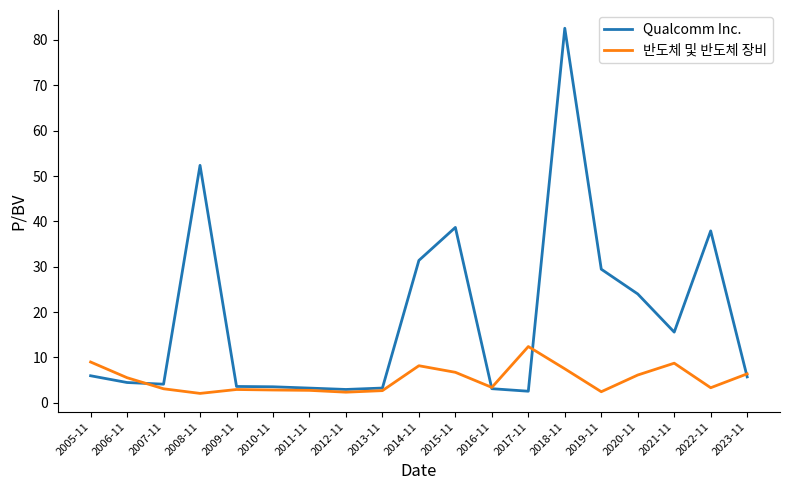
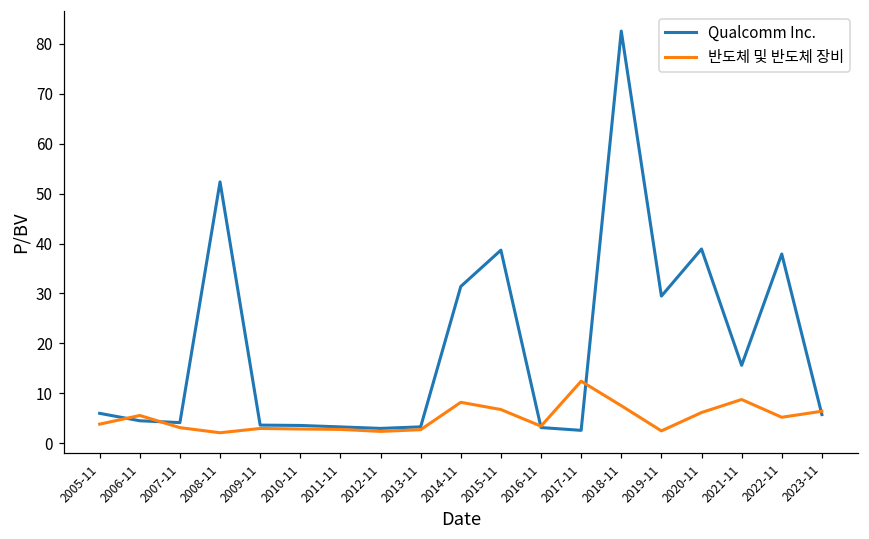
반도체 및 반도체 장비, 2005-11: 9 -> 4
Qualcomm Inc., 2020-11: 24 -> 39
반도체 및 반도체 장비, 2022-11: 3 -> 5
